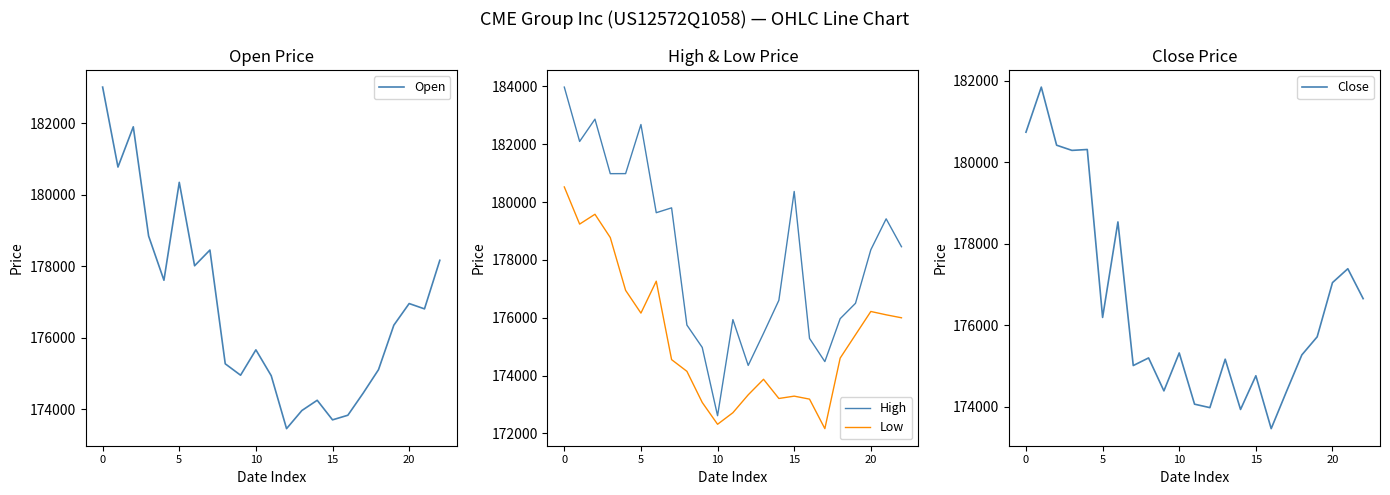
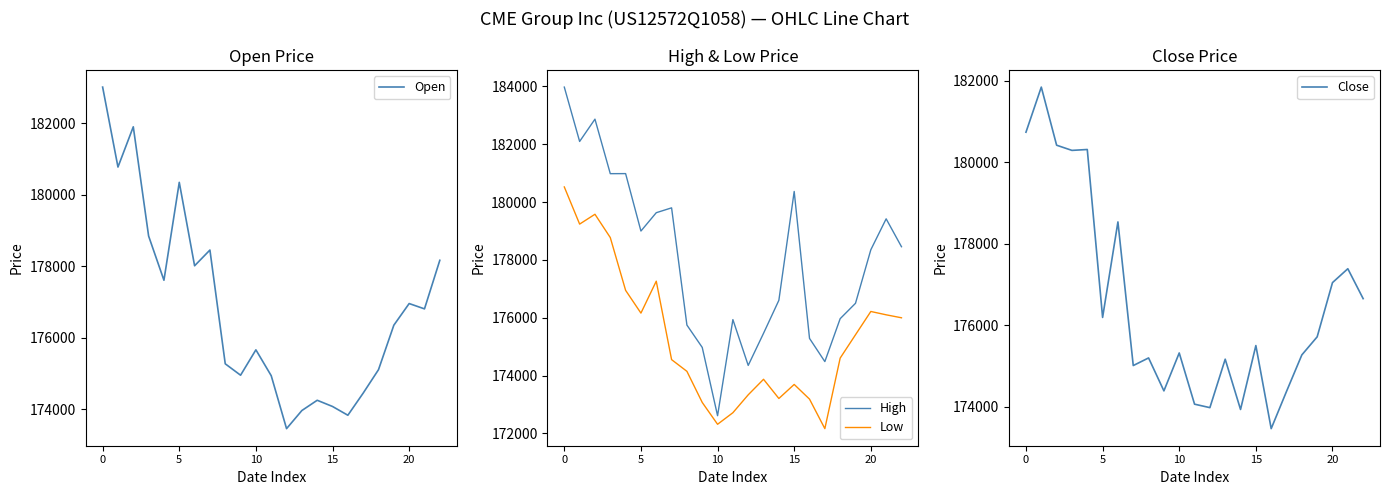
Open Price, 15: 173700 -> 174100
High & Low Price, High, 5: 182700 -> 179000
High & Low Price, Low, 15: 173300 -> 173700
Close Price, 15: 174800 -> 175500
